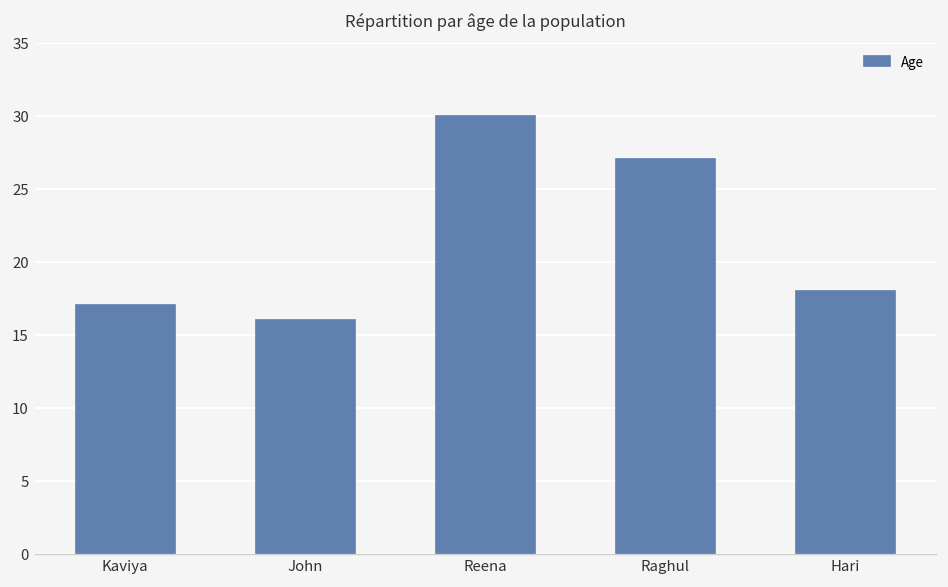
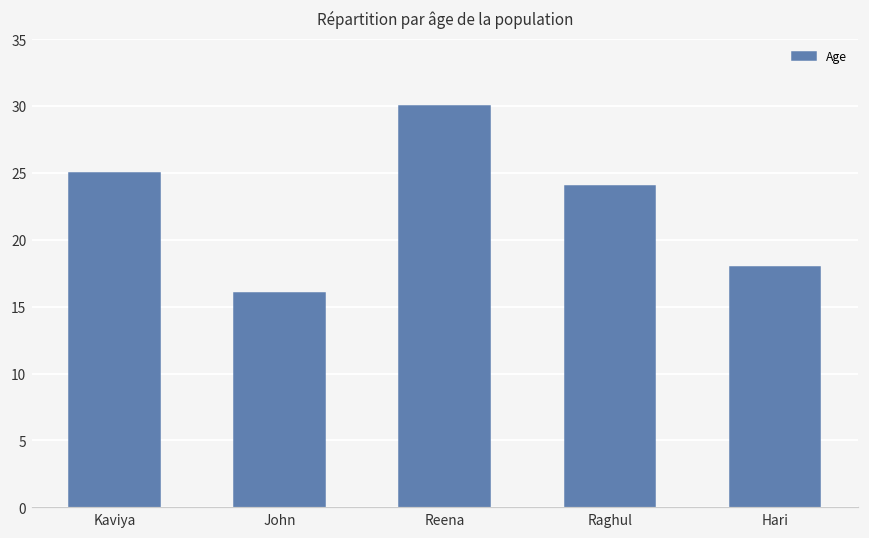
Kaviya: 17 -> 25
Raghul: 27 -> 24
